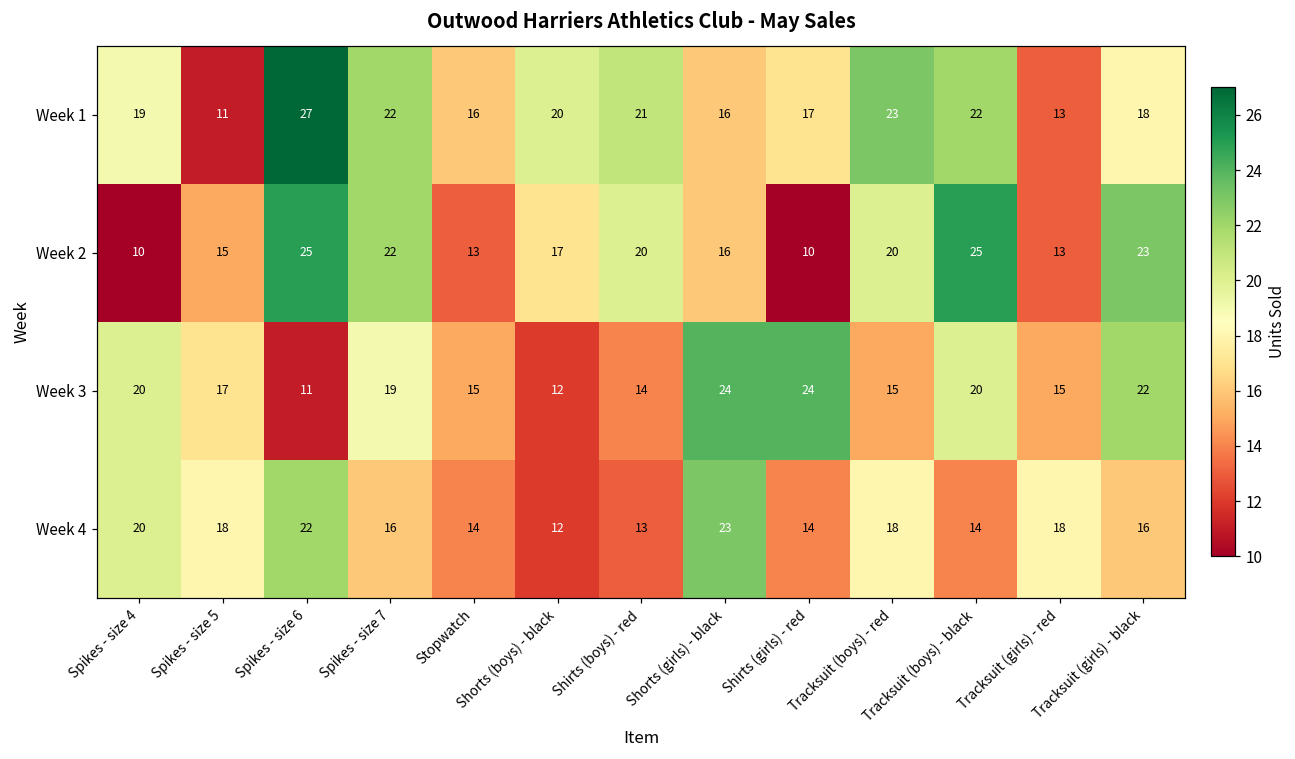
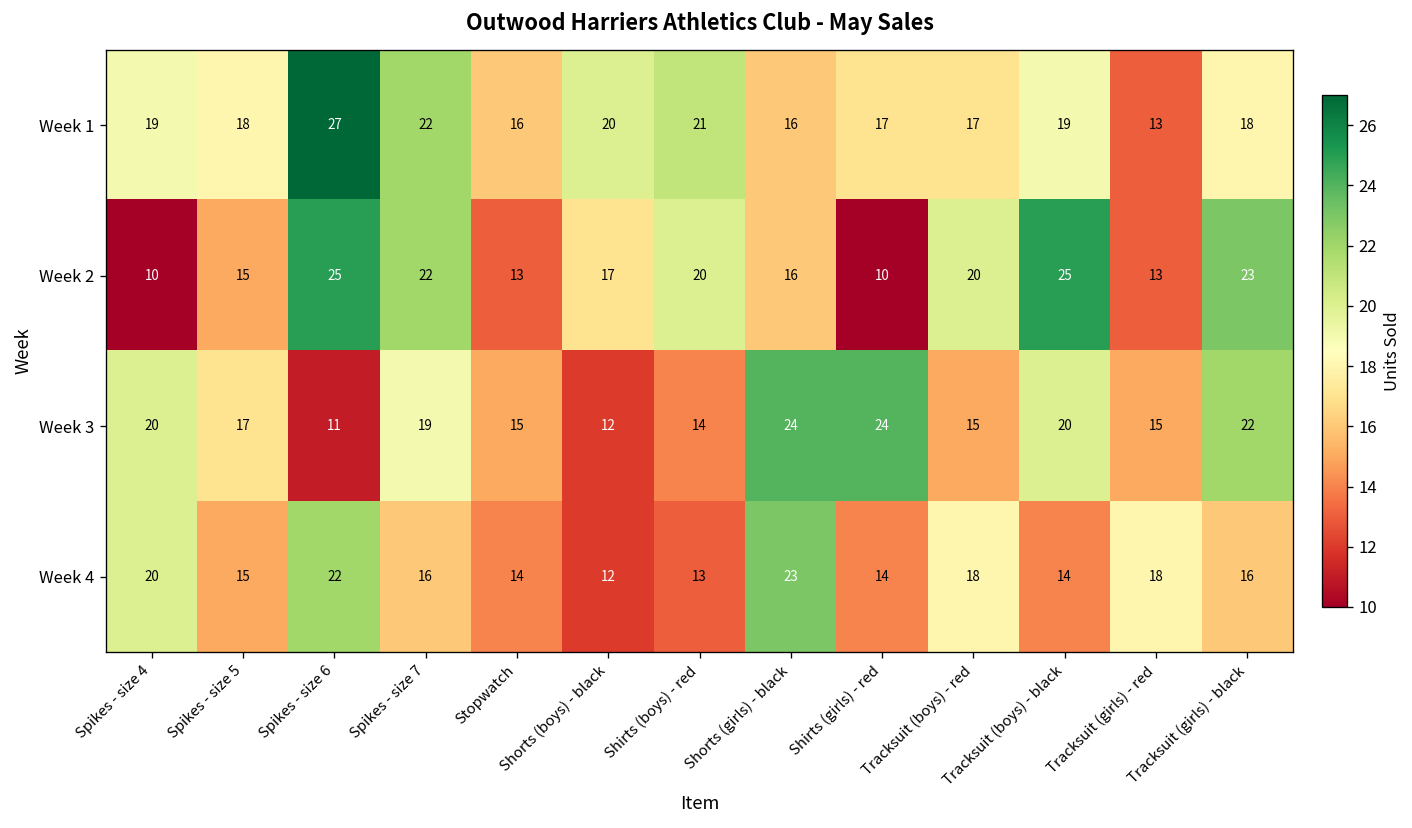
Week 1, Spikes - size 5: 11 -> 18
Week 1, Tracksuit (boys) - red: 23 -> 17
Week 1, Tracksuit (boys) - black: 22 -> 19
Week 4, Spikes - size 5: 18 -> 15
